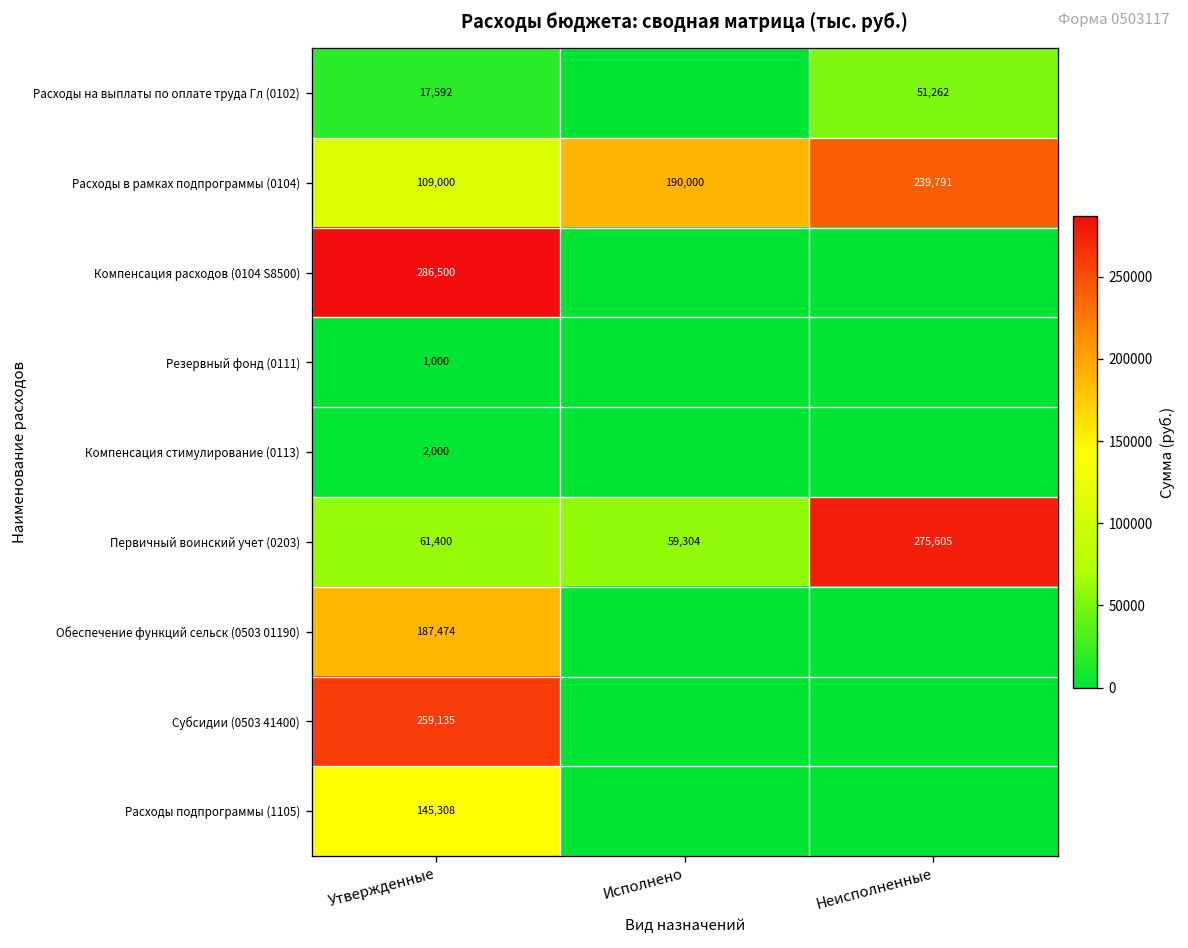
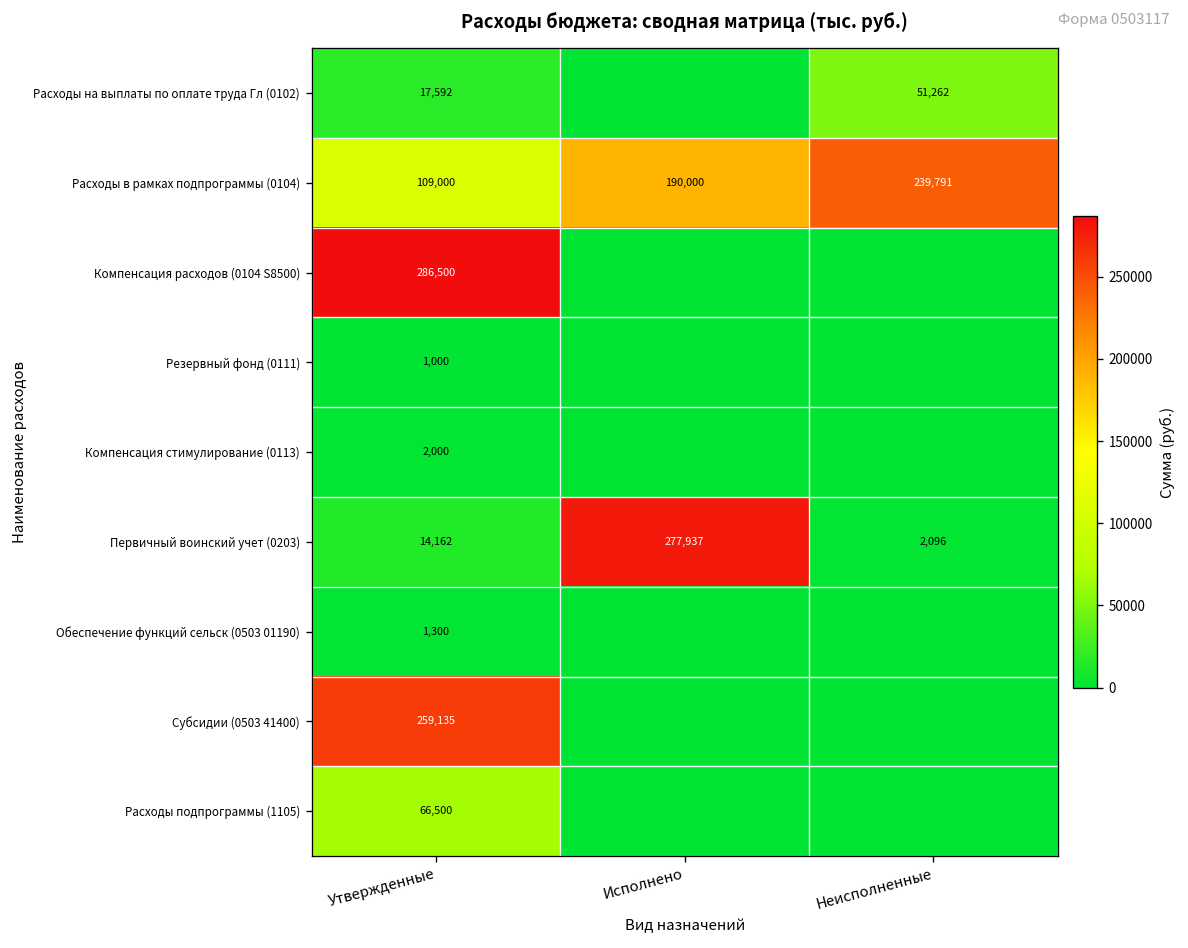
Первичный воинский учет (0203), Утвержденные: 61,400 -> 14,162
Первичный воинский учет (0203), Исполнено: 59,304 -> 277,937
Первичный воинский учет (0203), Неисполненные: 275,605 -> 2,096
Обеспечение функций сельск (0503 01190), Утвержденные: 187,474 -> 1,300
Расходы подпрограммы (1105), Утвержденные: 145,308 -> 66,500
